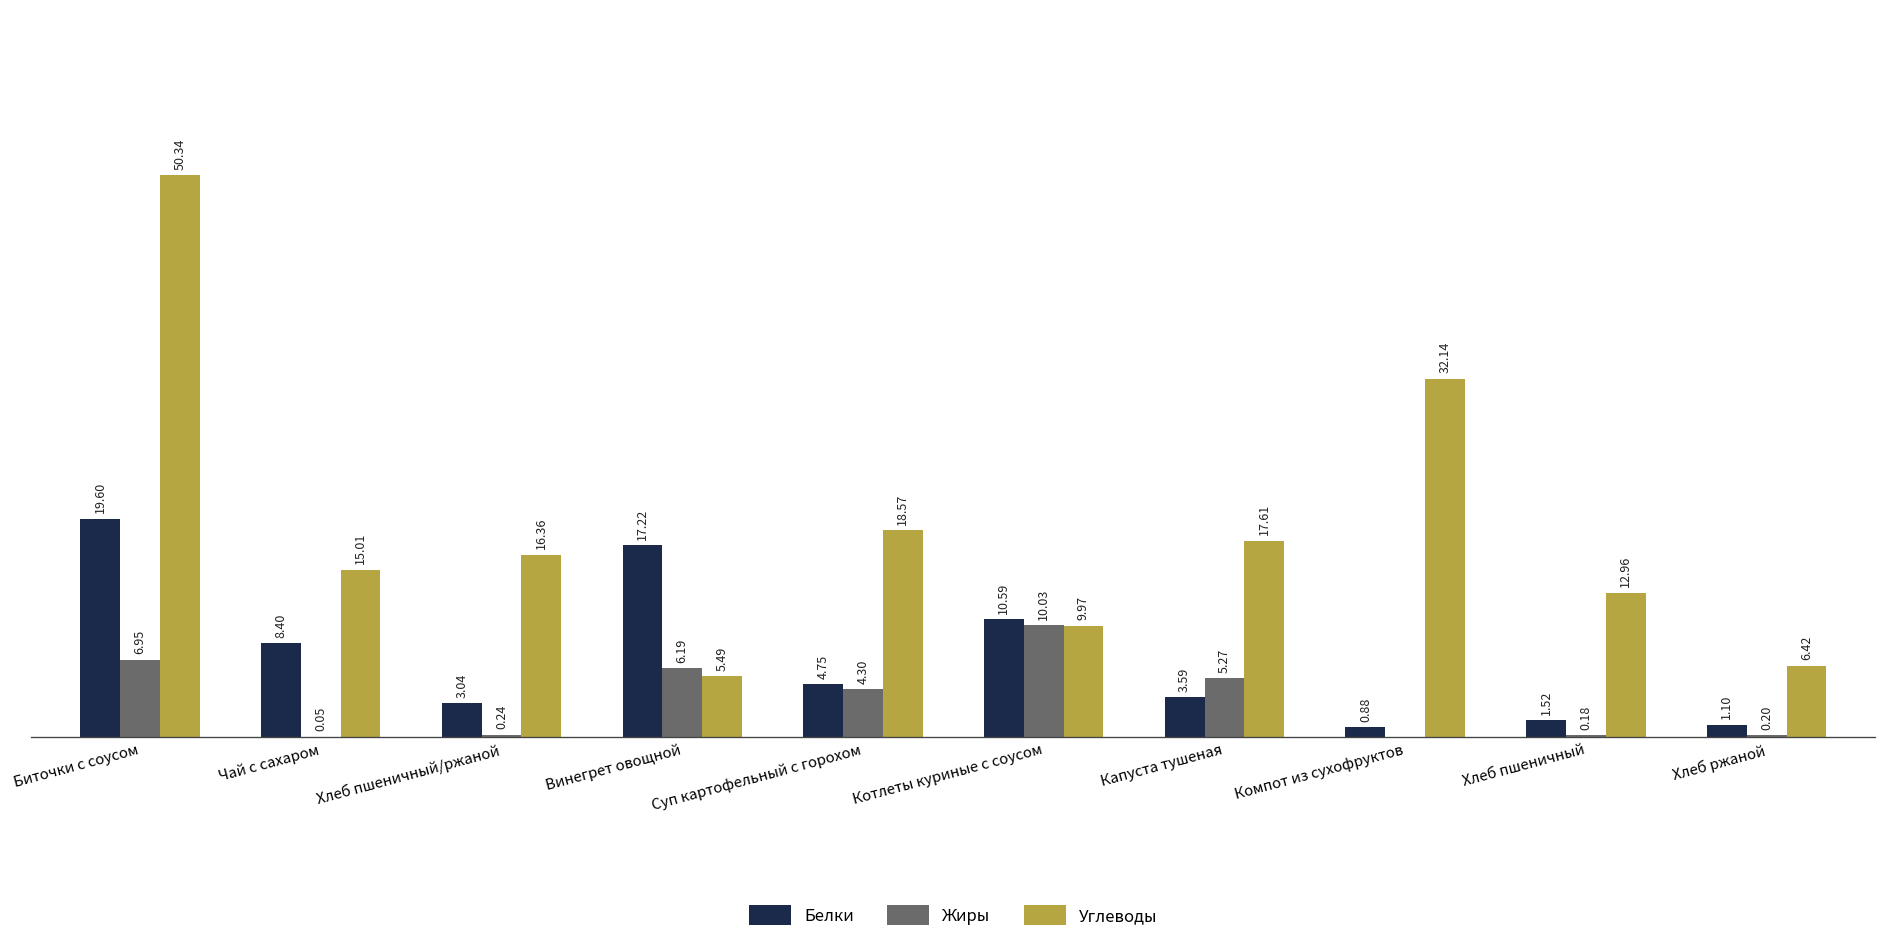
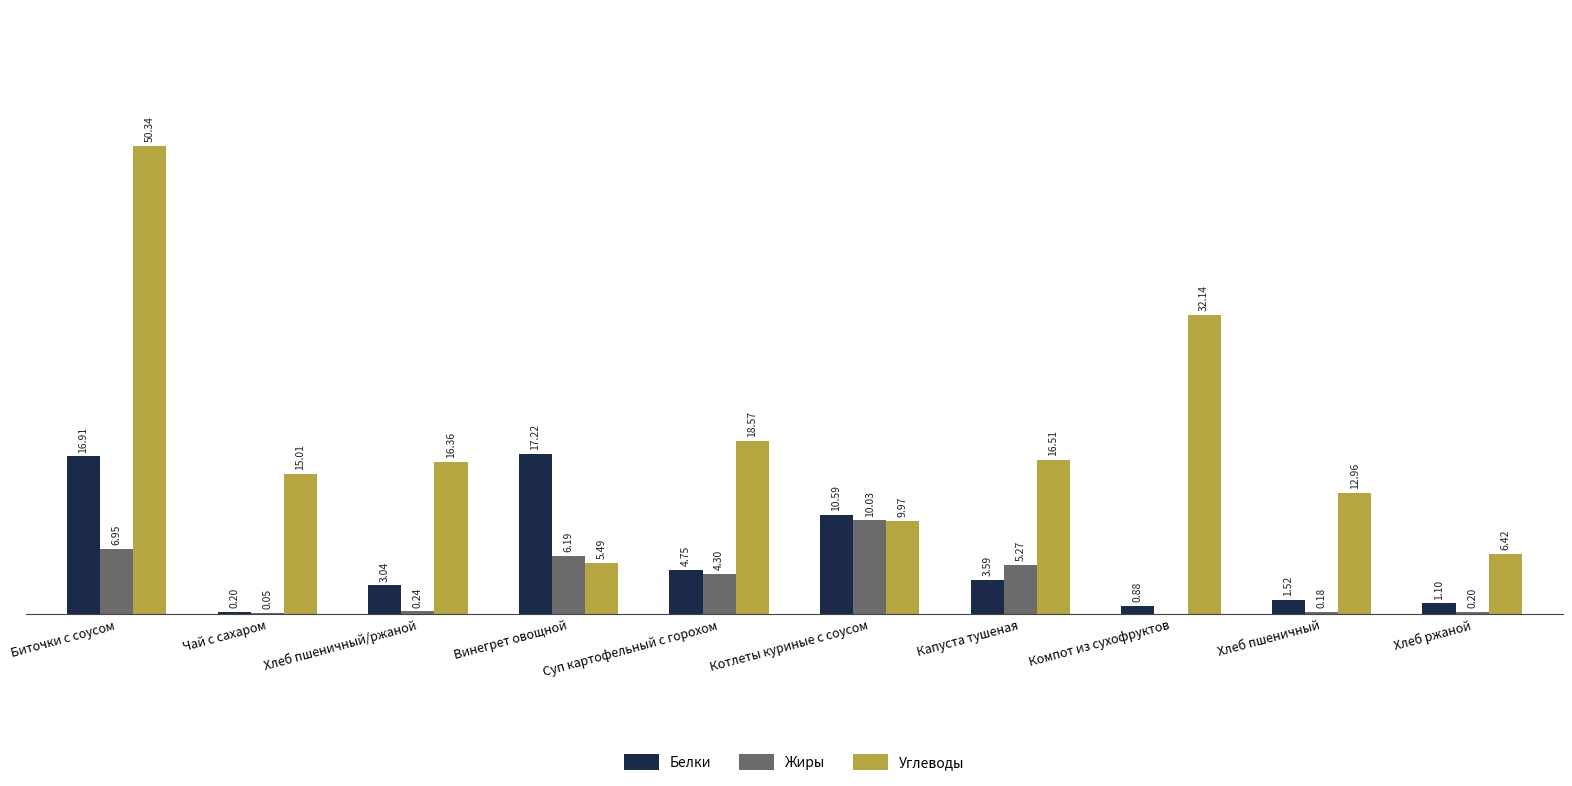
Белки, Биточки с соусом: 19.60 -> 16.91
Белки, Чай с сахаром: 8.40 -> 0.20
Углеводы, Капуста тушеная: 17.61 -> 16.51
